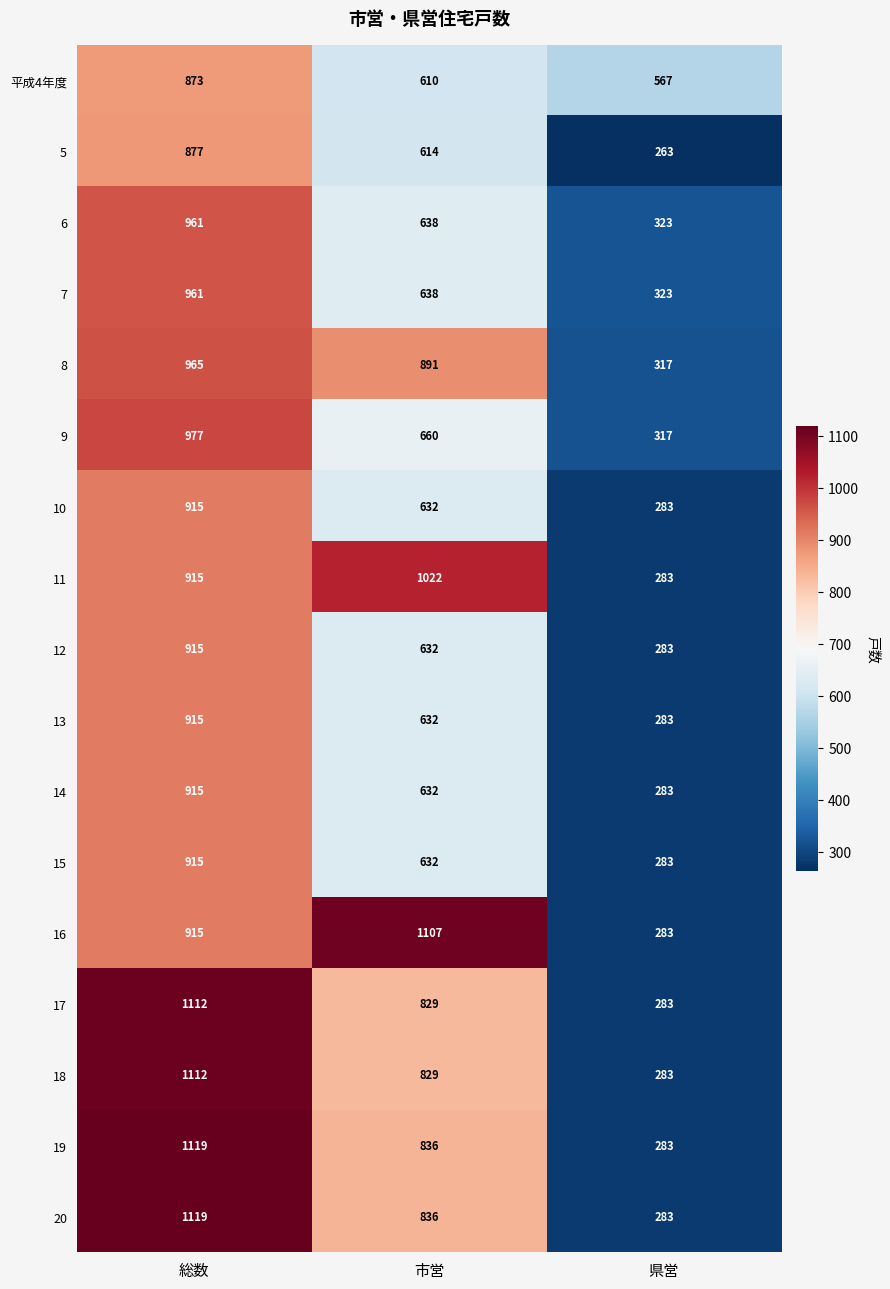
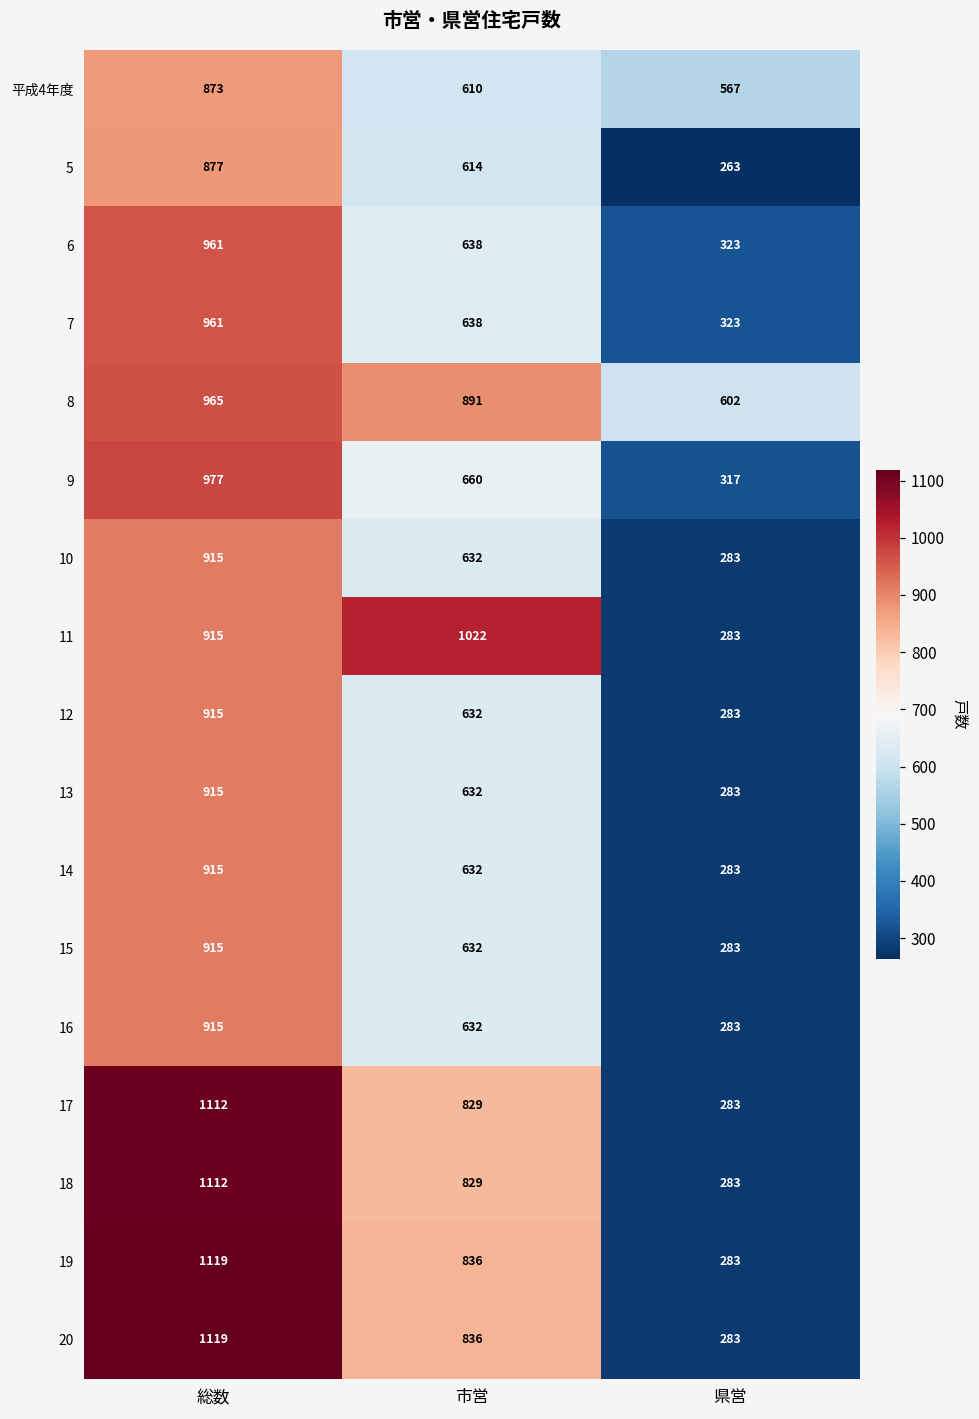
8, 県営: 317 -> 602
16, 市営: 1107 -> 632
